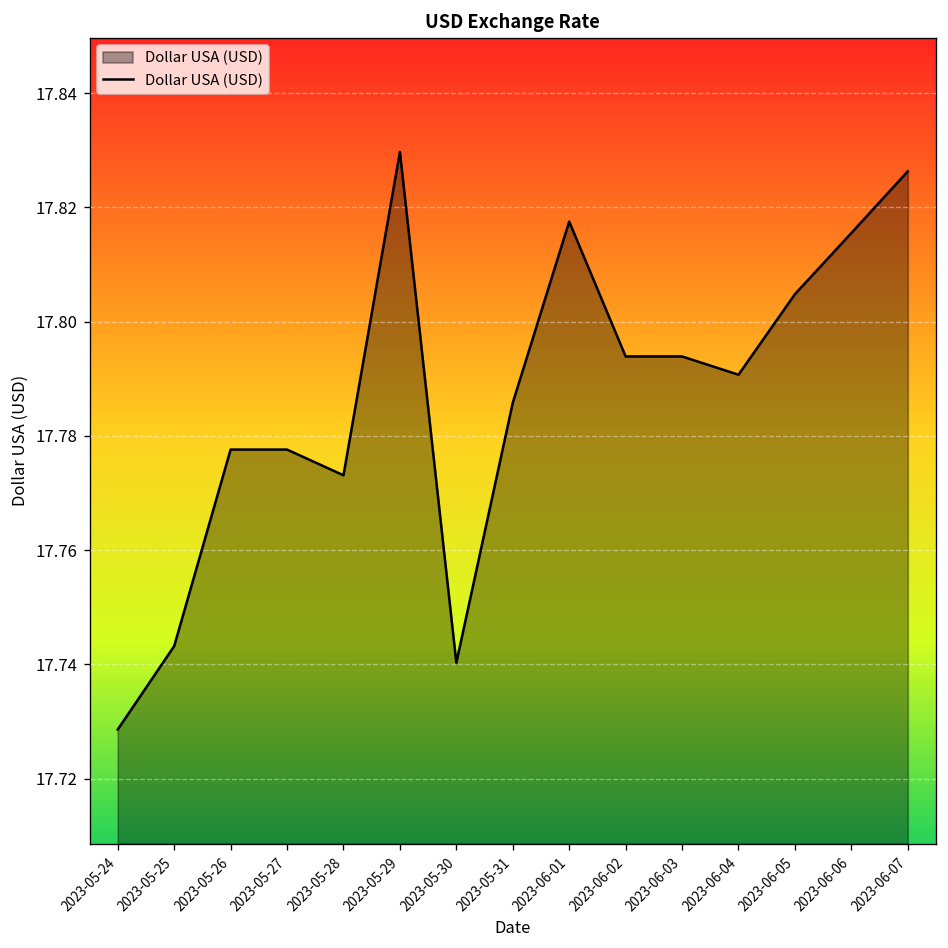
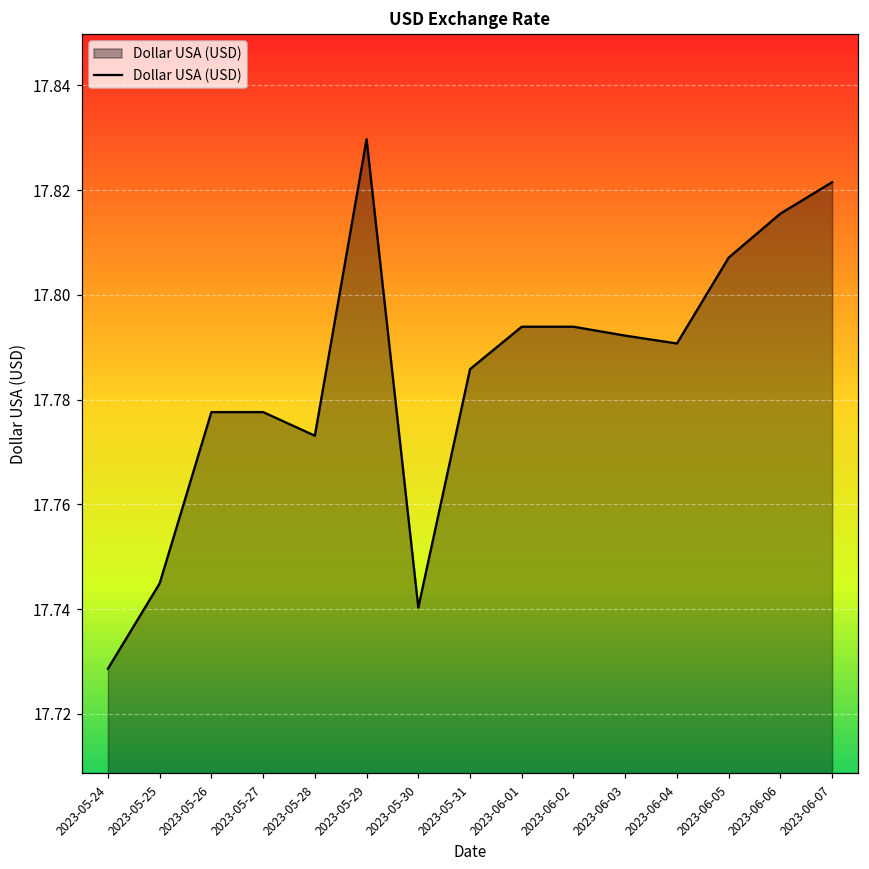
2023-05-25: 17.743 -> 17.745
2023-06-01: 17.818 -> 17.794
2023-06-03: 17.794 -> 17.792
2023-06-05: 17.805 -> 17.807
2023-06-07: 17.826 -> 17.822
